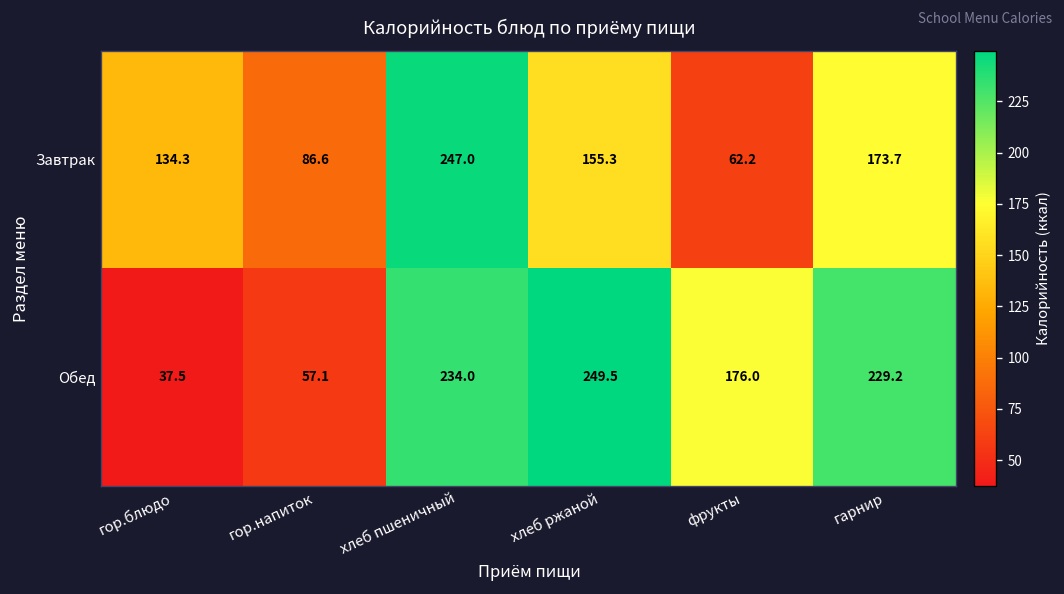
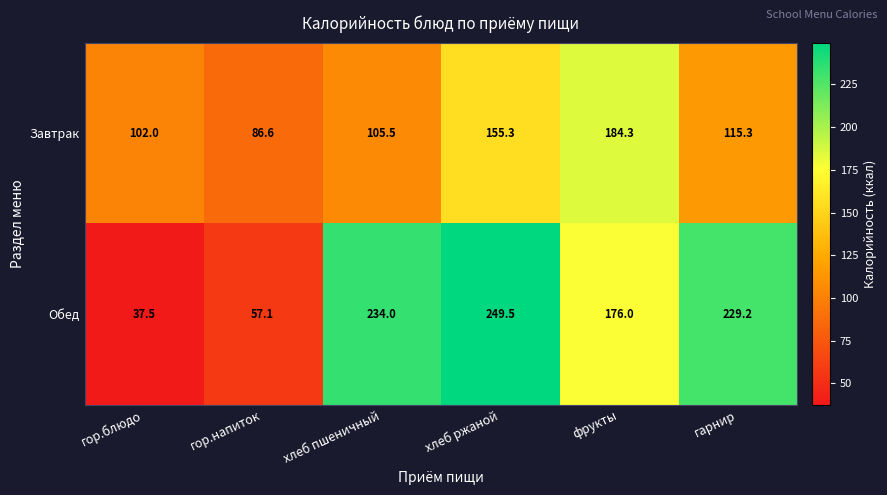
Завтрак, гор.блюдо: 134.3 -> 102.0
Завтрак, хлеб пшеничный: 247.0 -> 105.5
Завтрак, фрукты: 62.2 -> 184.3
Завтрак, гарнир: 173.7 -> 115.3
